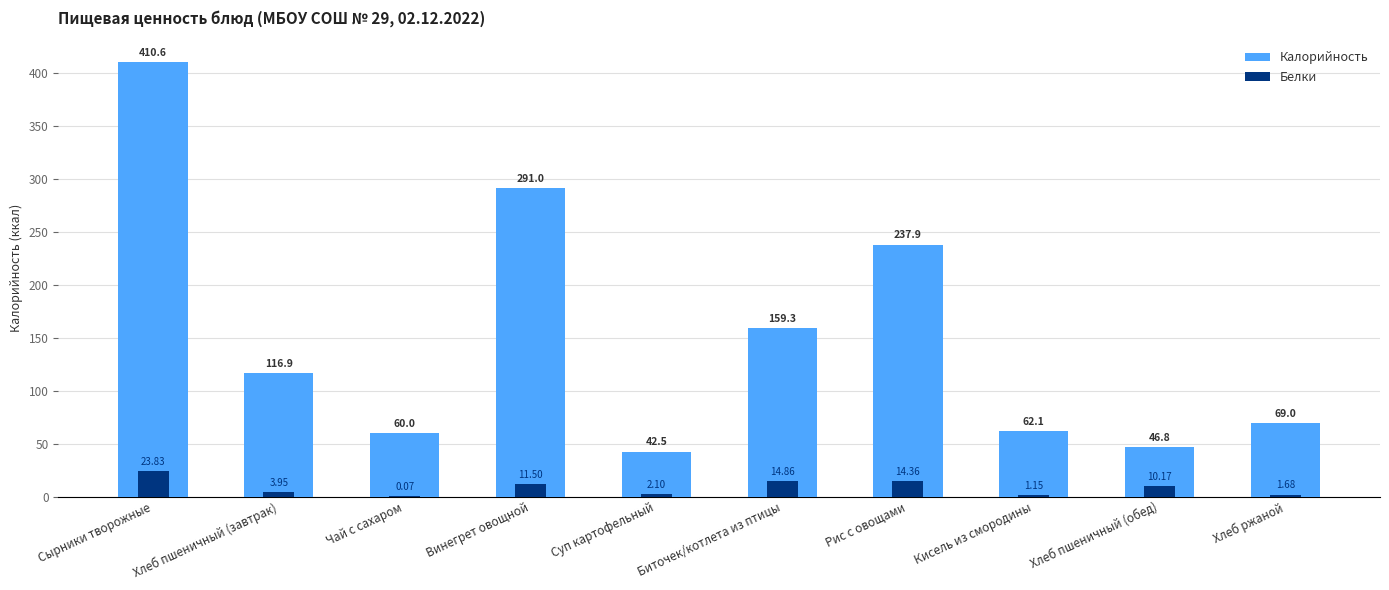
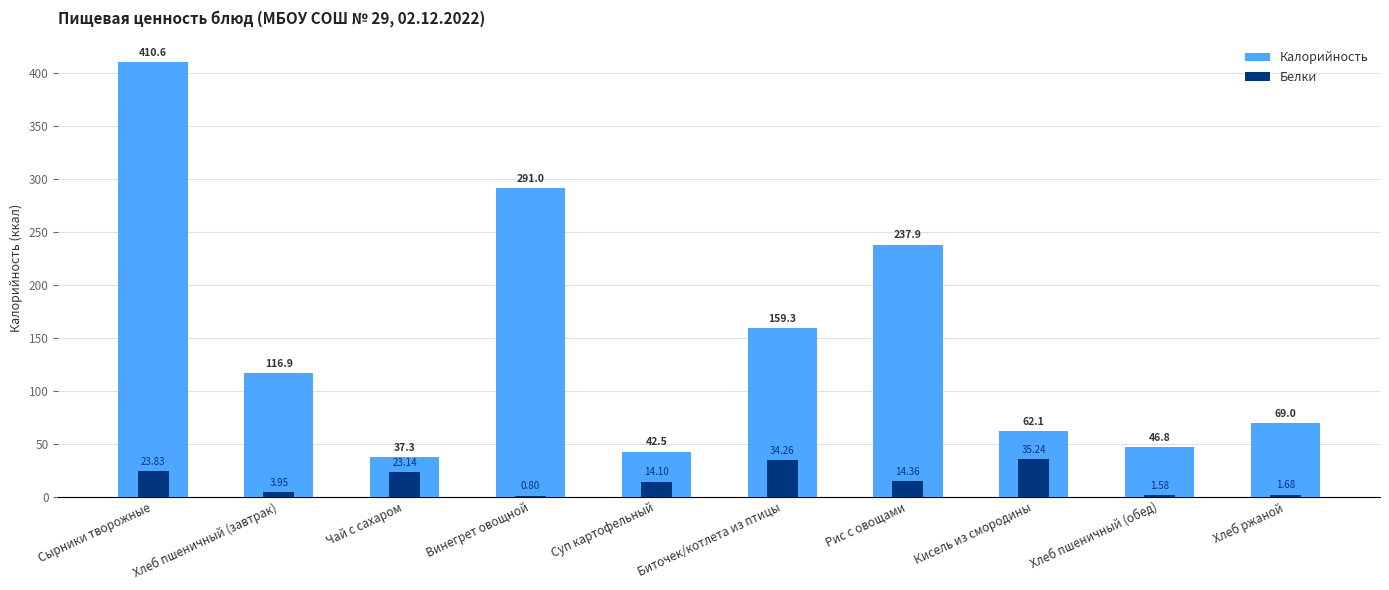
Калорийность, Чай с сахаром: 60.0 -> 37.3
Белки, Чай с сахаром: 0.07 -> 23.14
Белки, Винегрет овощной: 11.50 -> 0.80
Белки, Суп картофельный: 2.10 -> 14.10
Белки, Биточек/котлета из птицы: 14.86 -> 34.26
Белки, Кисель из смородины: 1.15 -> 35.24
Белки, Хлеб пшеничный (обед): 10.17 -> 1.58
